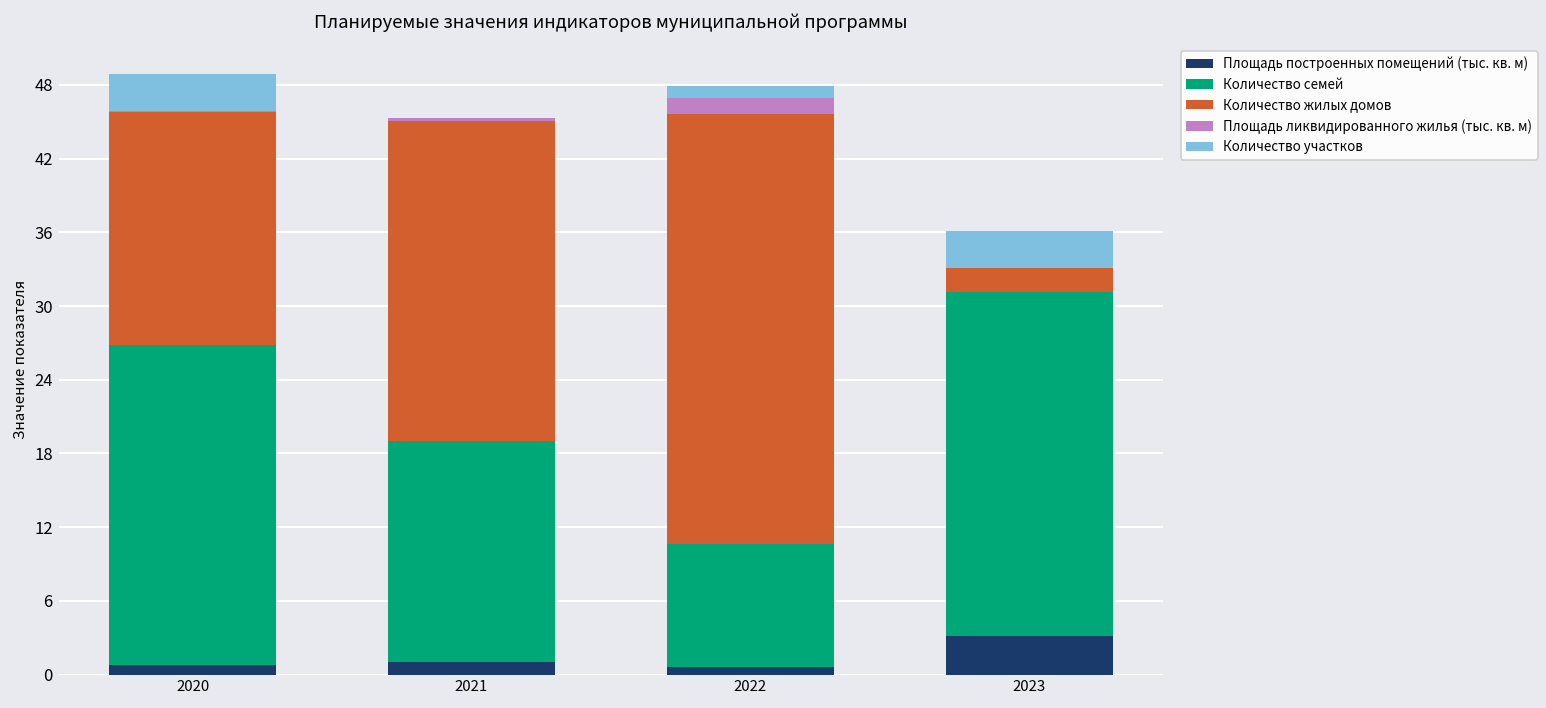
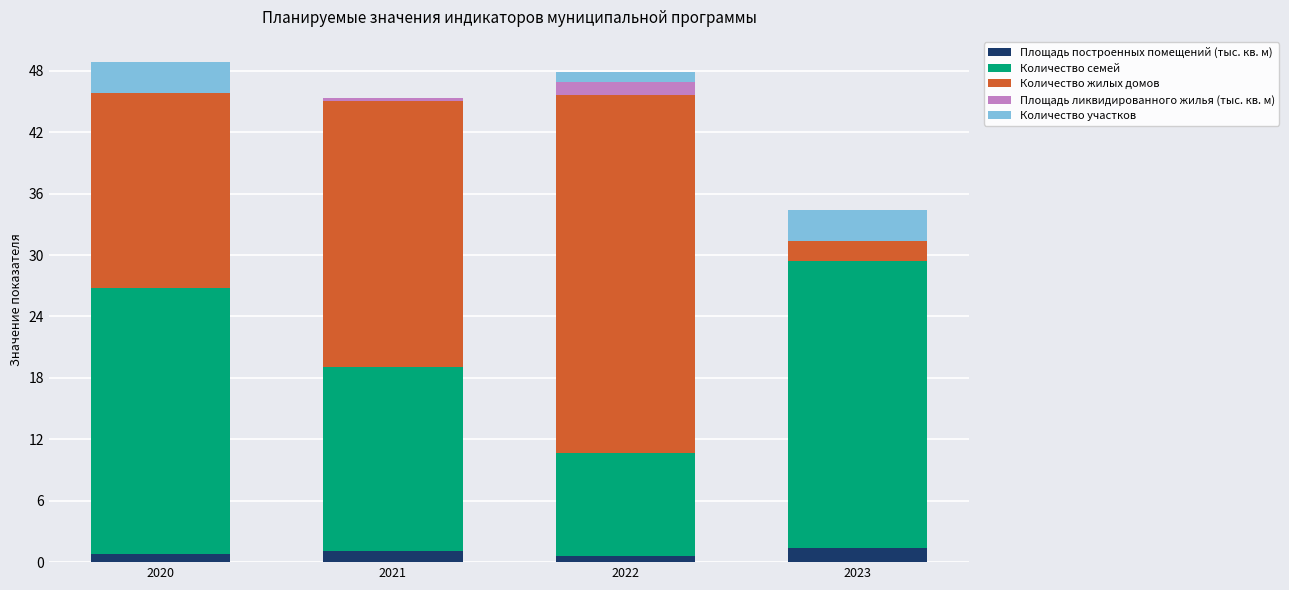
Площадь построенных помещений (тыс. кв. м), 2023: 3.1 -> 1.4
